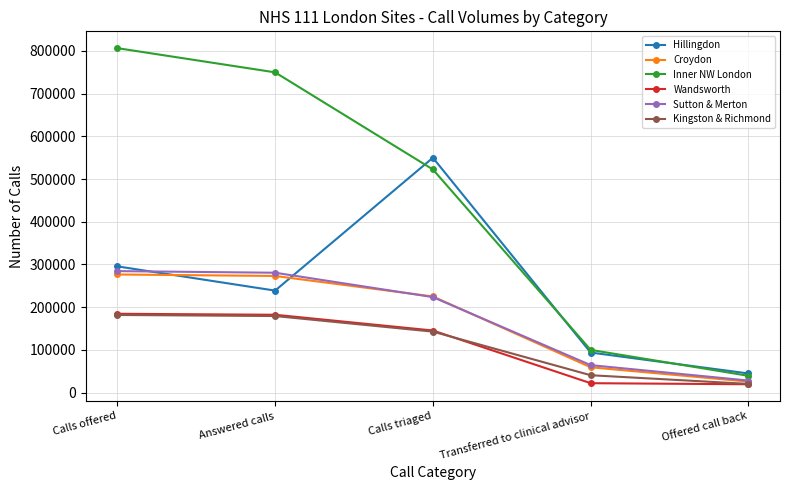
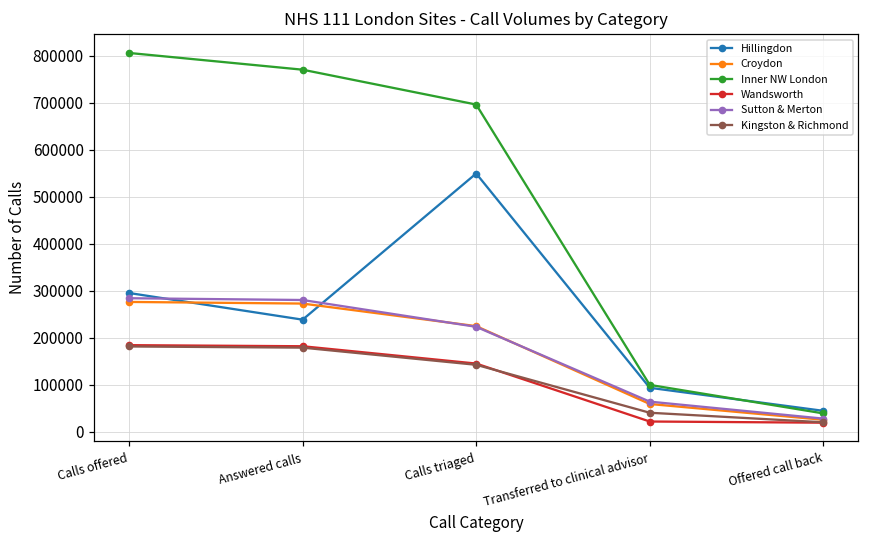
Inner NW London, Answered calls: 750000 -> 770000
Inner NW London, Calls triaged: 520000 -> 700000
